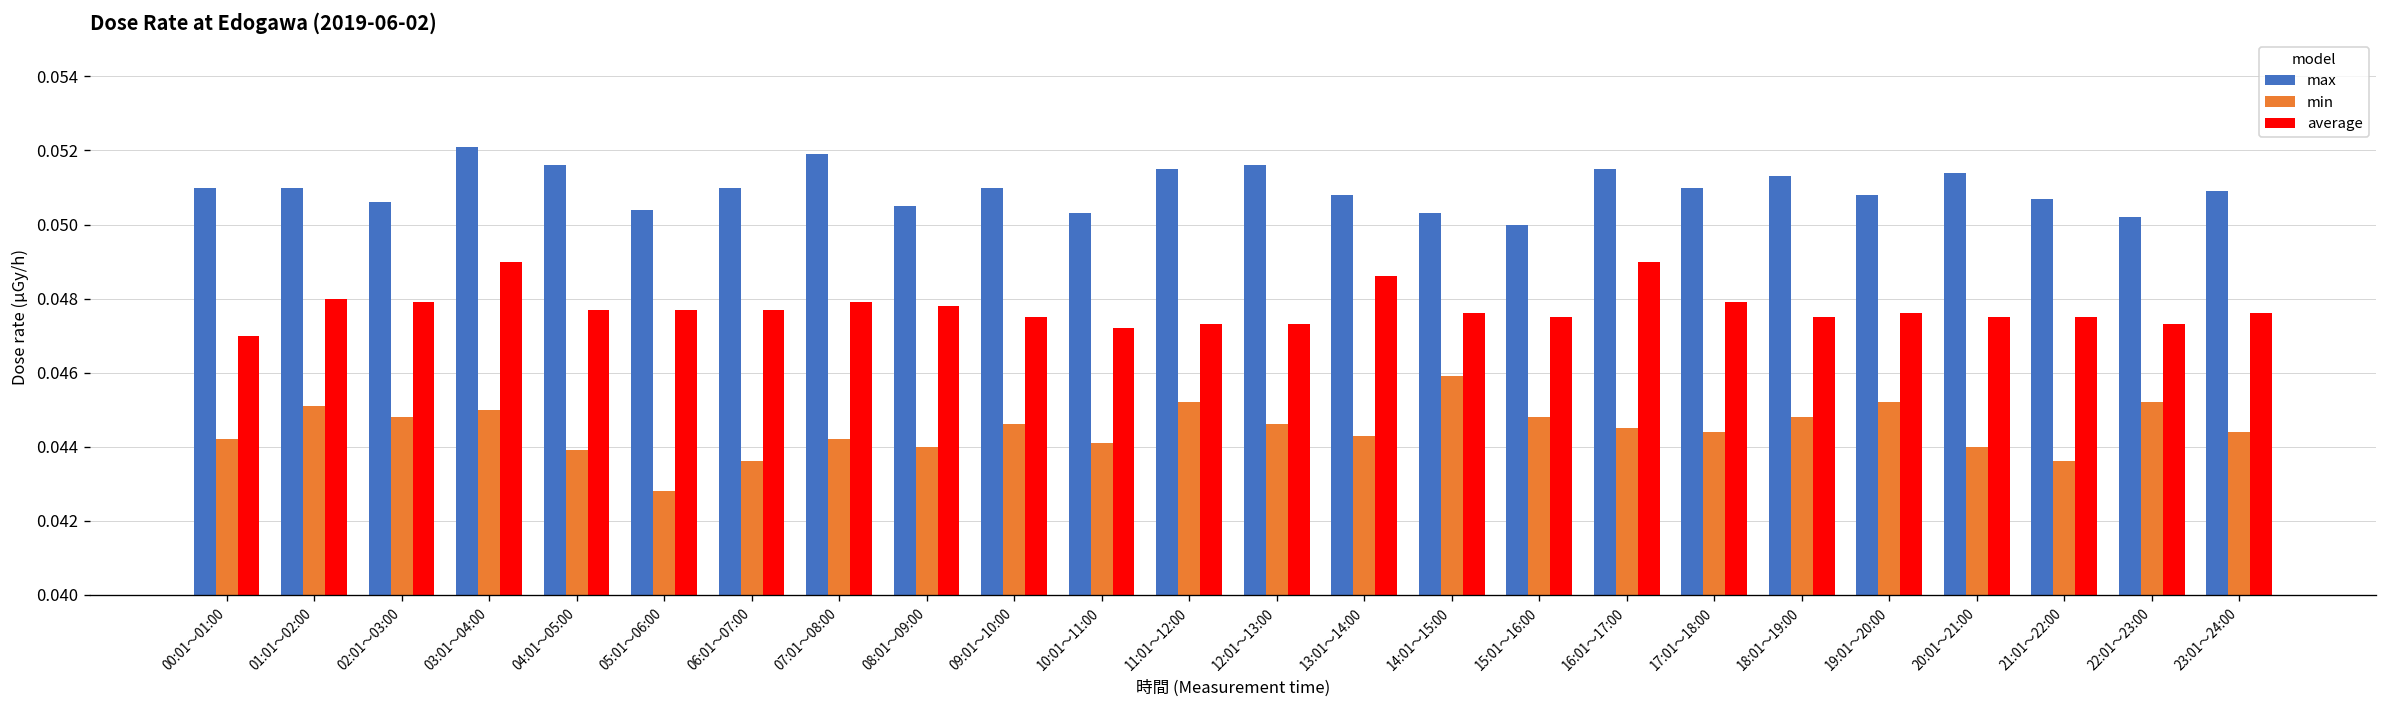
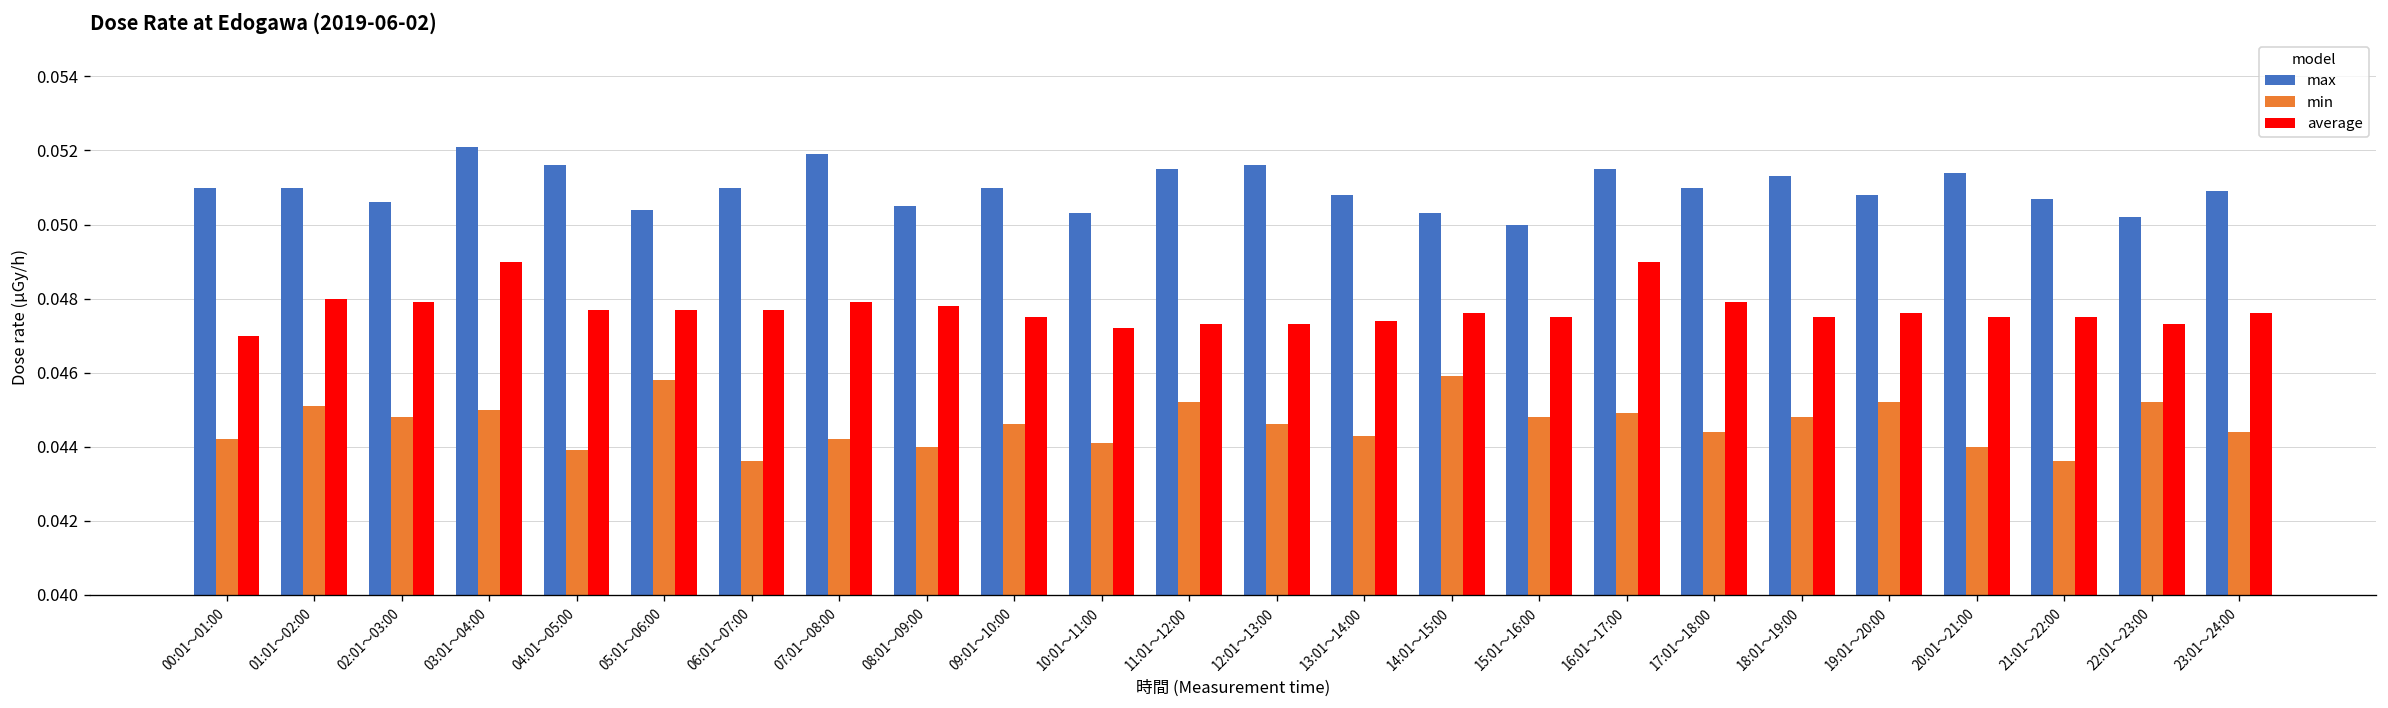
min, 05:01～06:00: 0.0428 -> 0.0458
average, 13:01～14:00: 0.0486 -> 0.0474
min, 16:01～17:00: 0.0445 -> 0.0449
